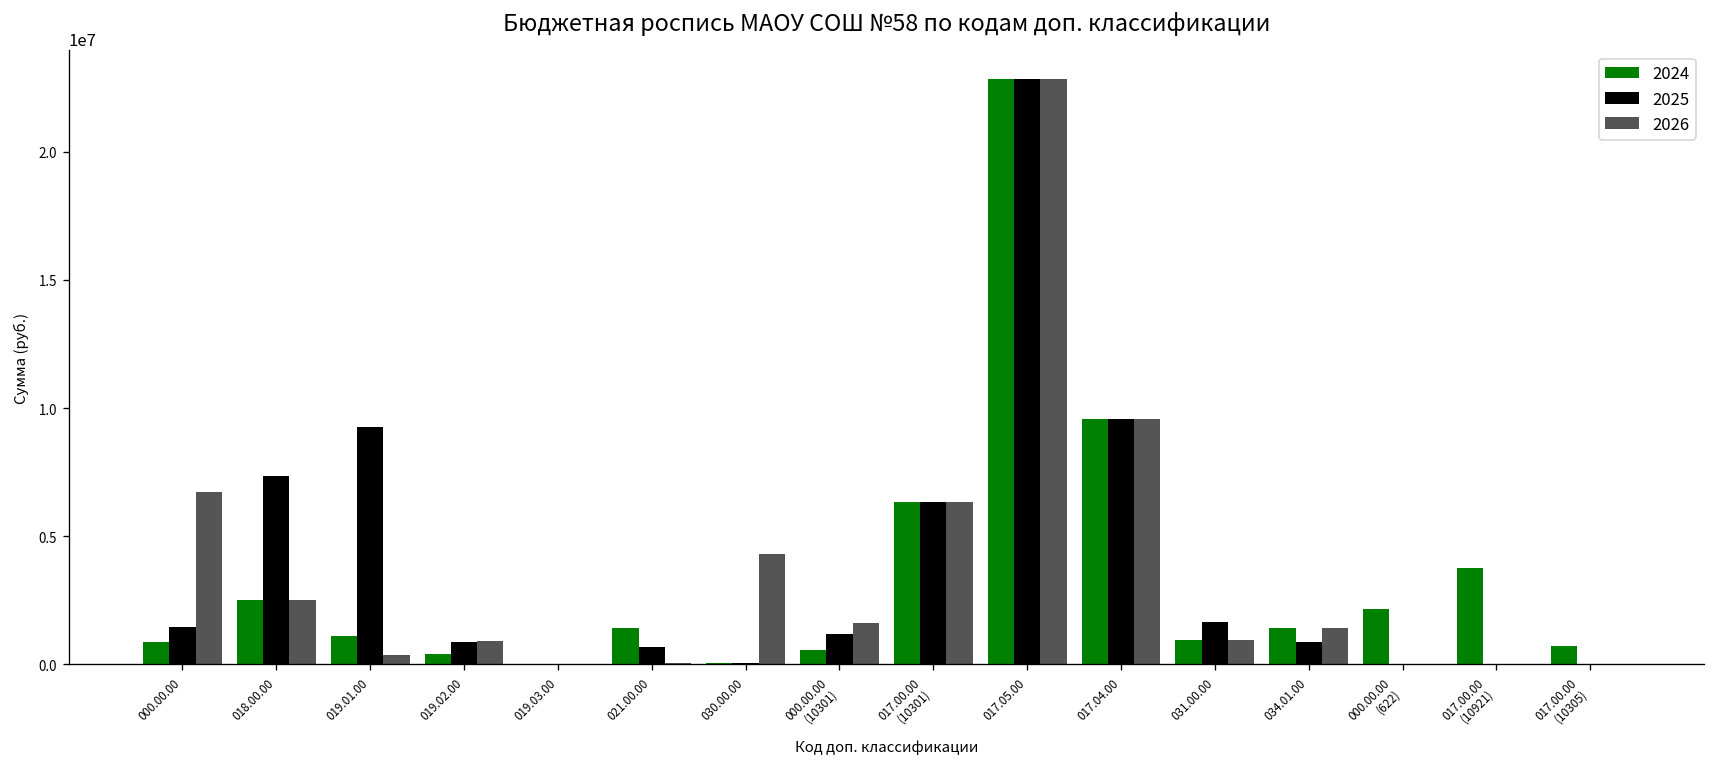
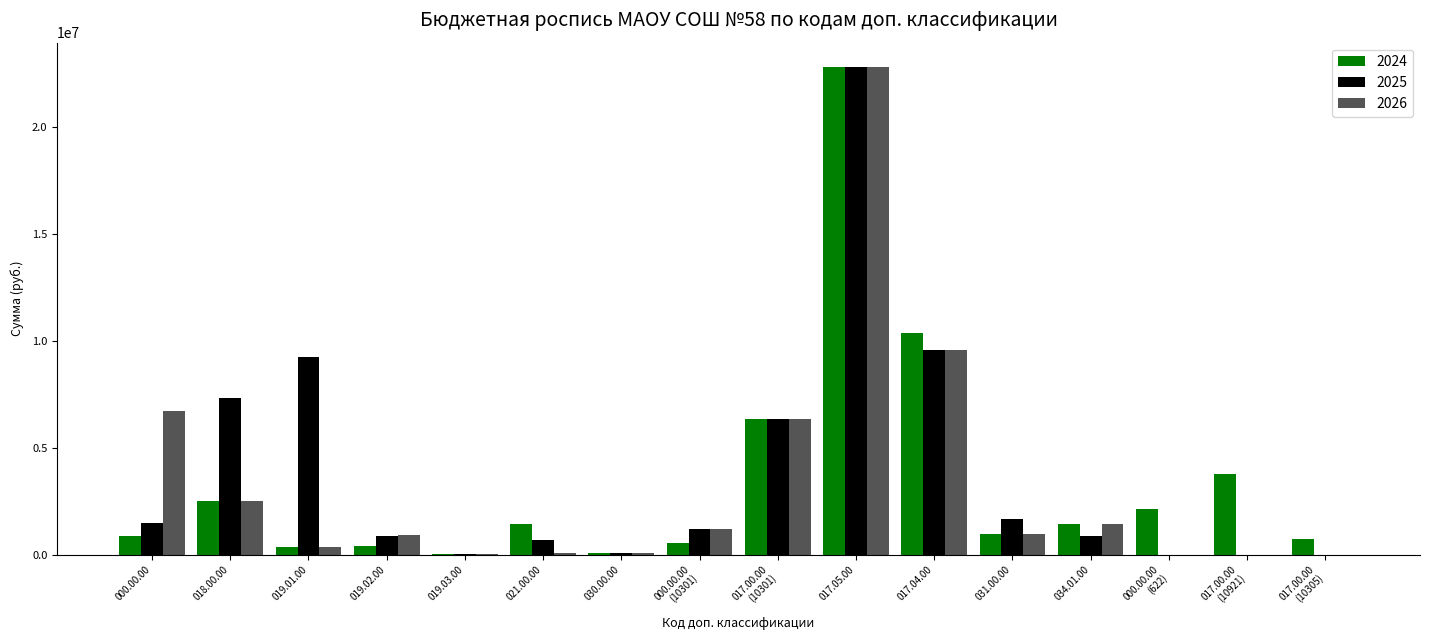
2024, 019.01.00: 1100000 -> 300000
2026, 030.00.00: 4300000 -> 100000
2026, 000.00.00 (10301): 1600000 -> 1200000
2024, 017.04.00: 9600000 -> 10400000
